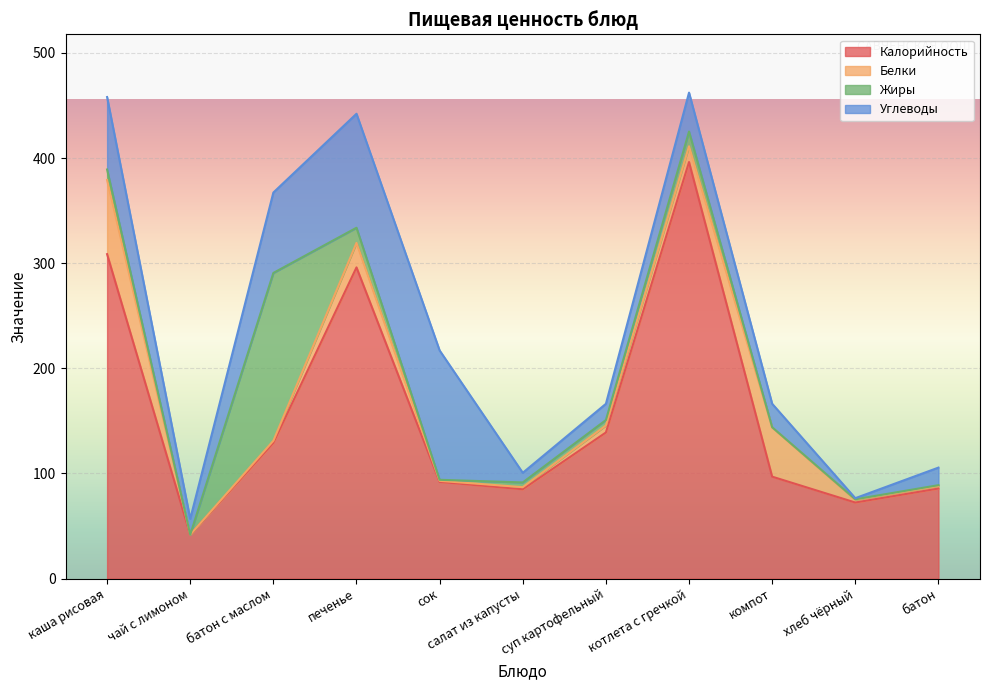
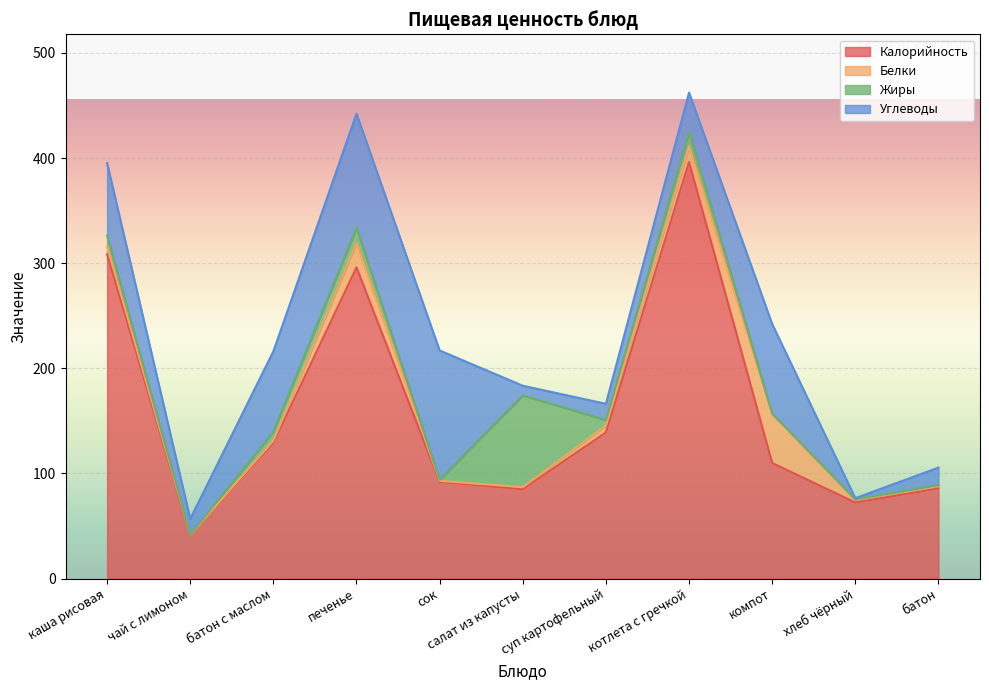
Белки, каша рисовая: 71 -> 8
Жиры, батон с маслом: 160 -> 9
Жиры, салат из капусты: 5 -> 87
Калорийность, компот: 97 -> 110
Углеводы, компот: 22 -> 85
